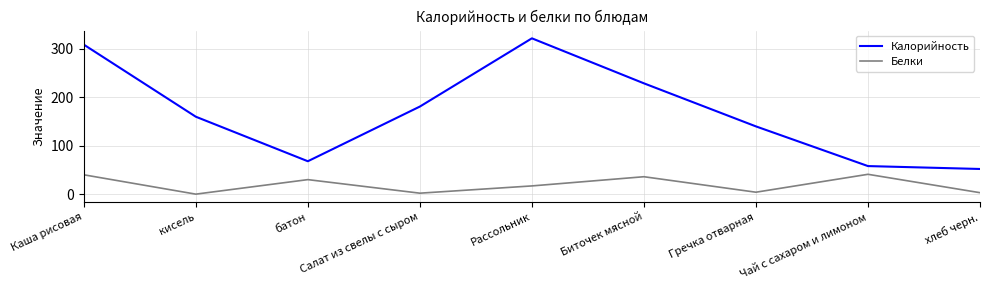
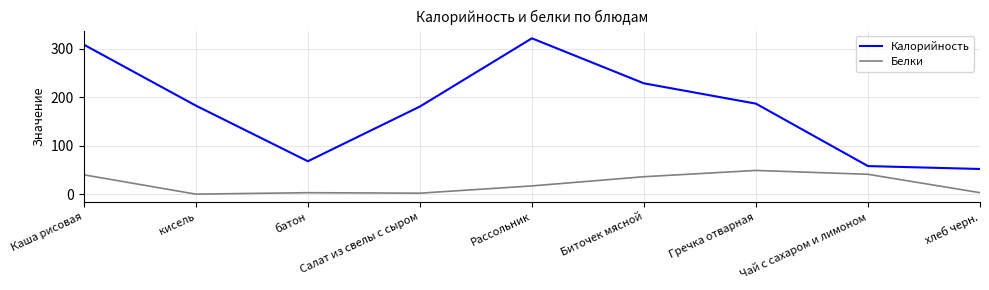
Калорийность, кисель: 160 -> 180
Белки, батон: 30 -> 0
Калорийность, Гречка отварная: 140 -> 190
Белки, Гречка отварная: 0 -> 50
